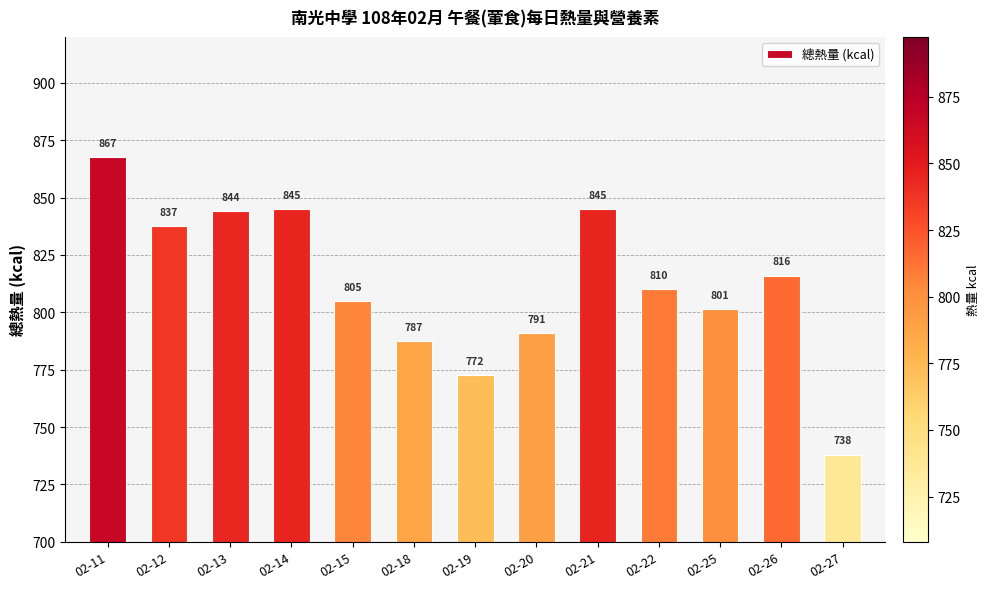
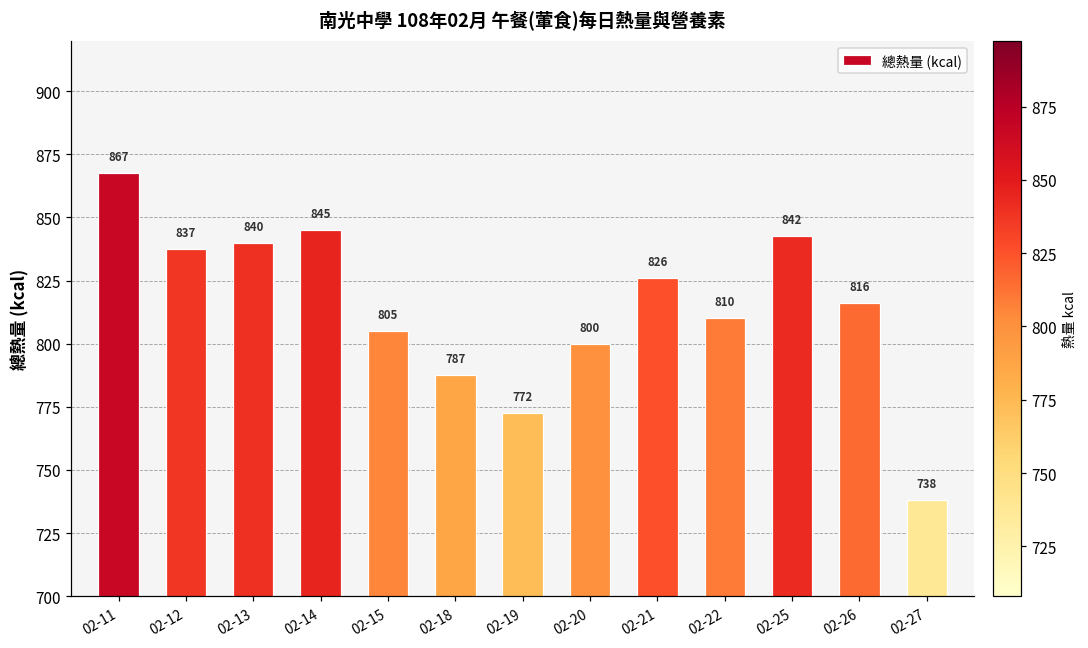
02-13: 844 -> 840
02-20: 791 -> 800
02-21: 845 -> 826
02-25: 801 -> 842
